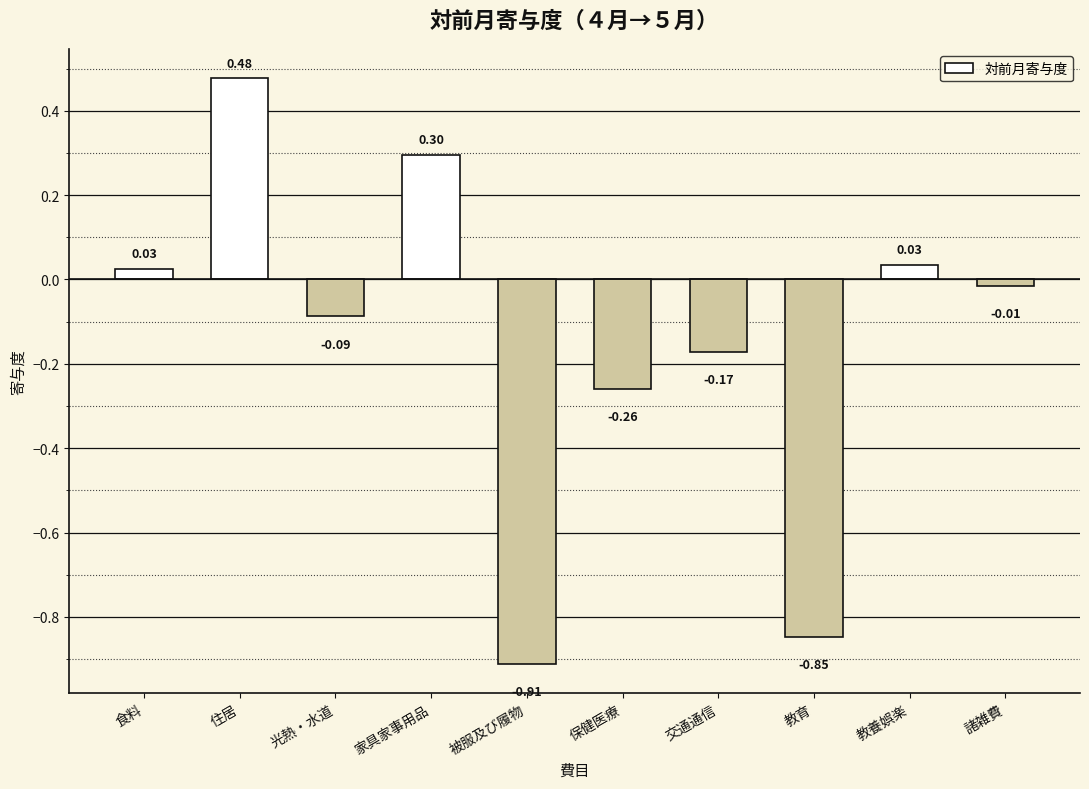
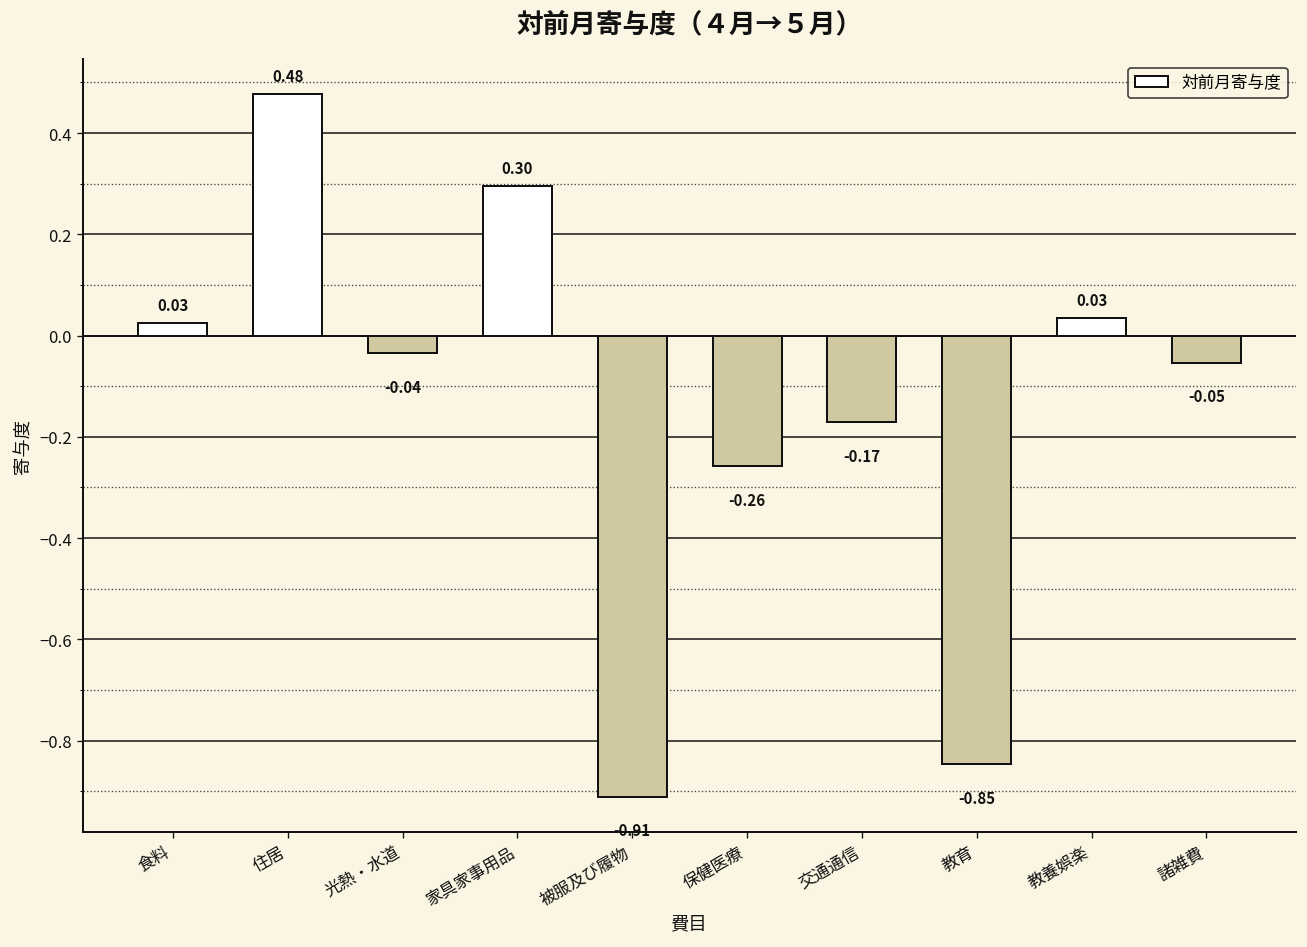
光熱・水道: -0.09 -> -0.04
諸雑費: -0.01 -> -0.05
